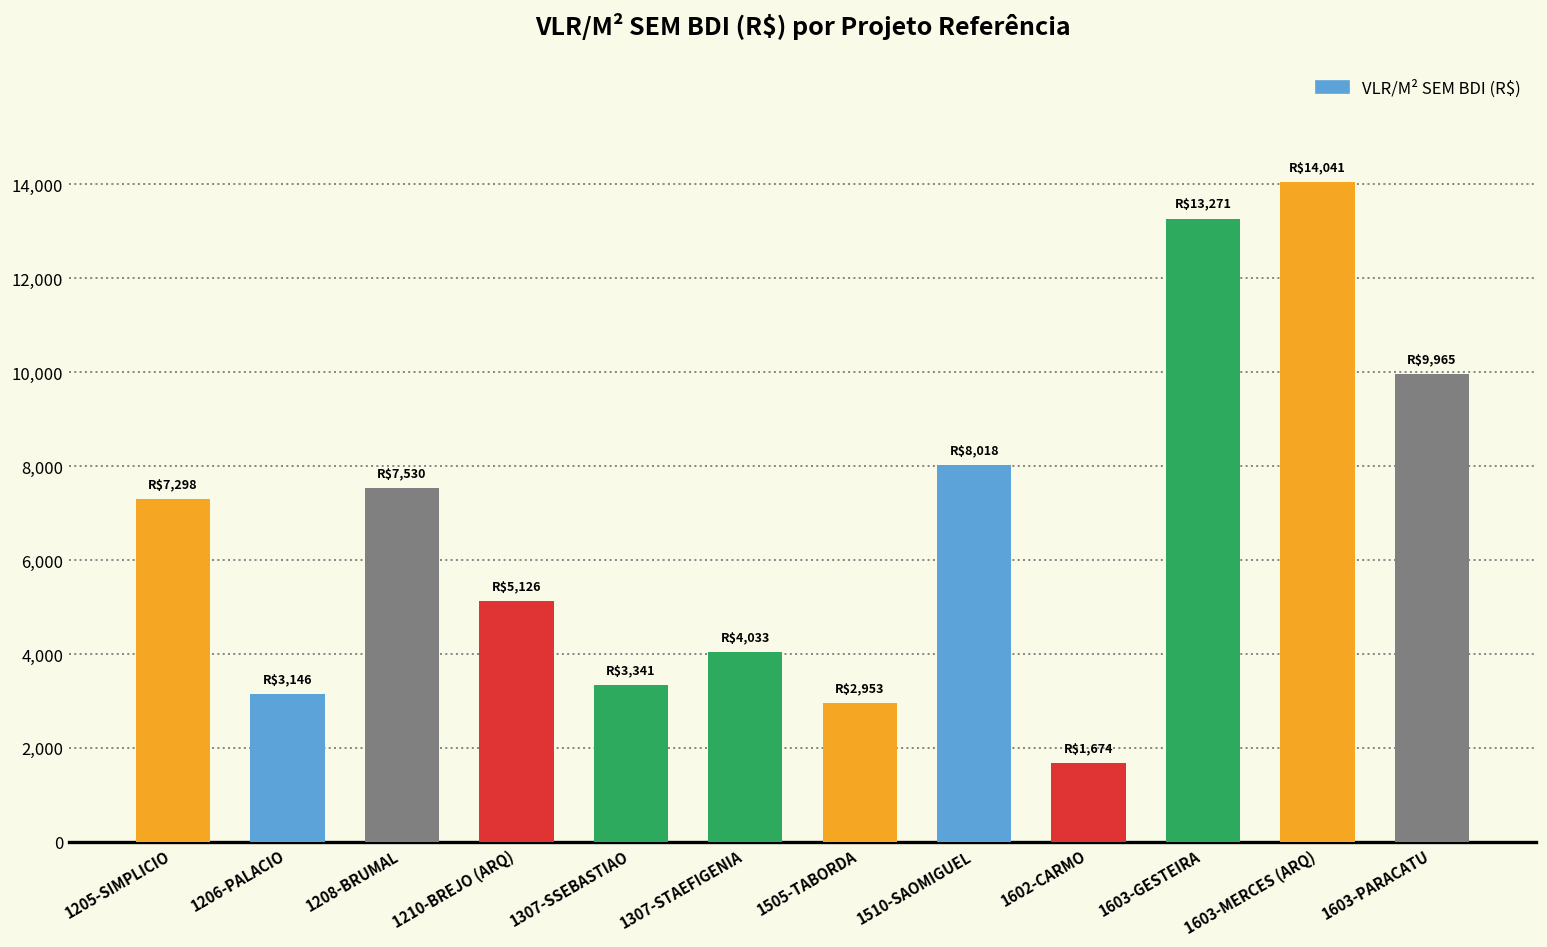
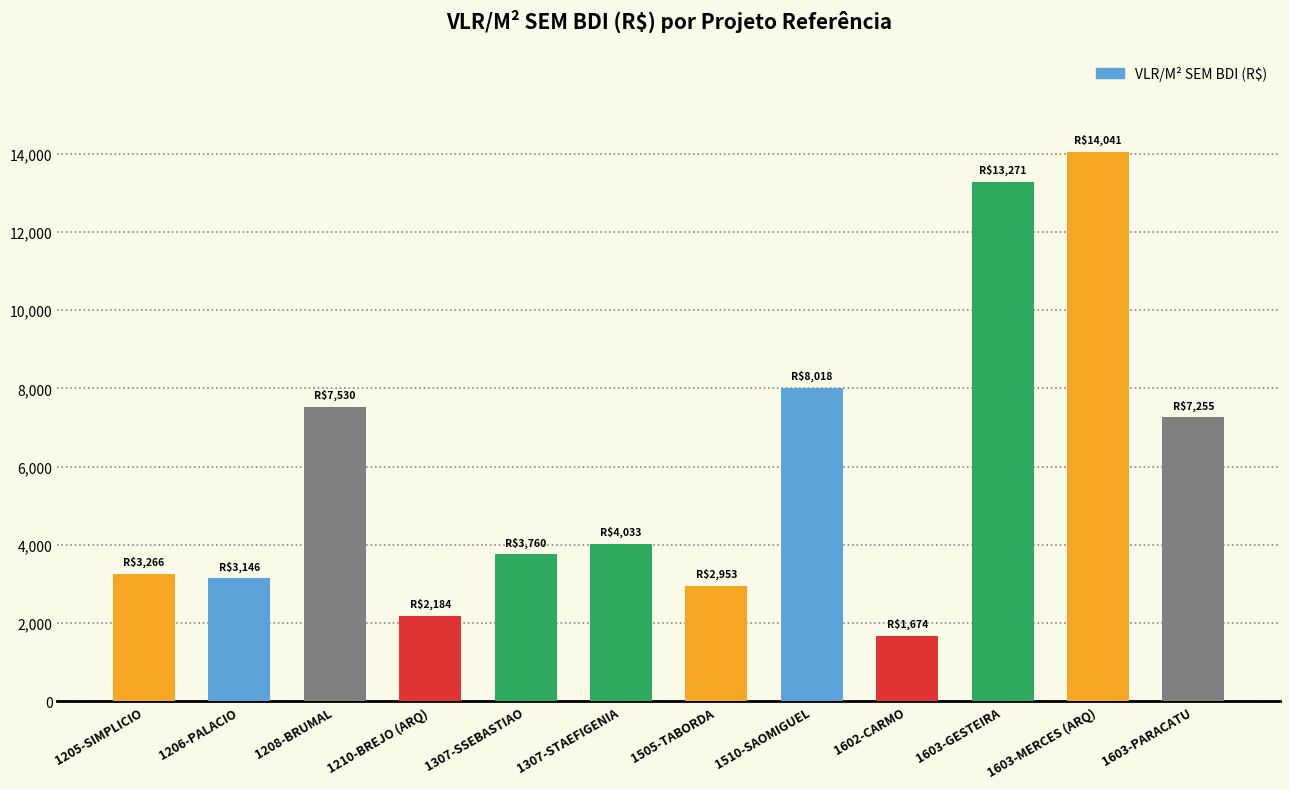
1205-SIMPLICIO: $7,298 -> $3,266
1210-BREJO (ARQ): $5,126 -> $2,184
1307-SSEBASTIAO: $3,341 -> $3,760
1603-PARACATU: $9,965 -> $7,255
